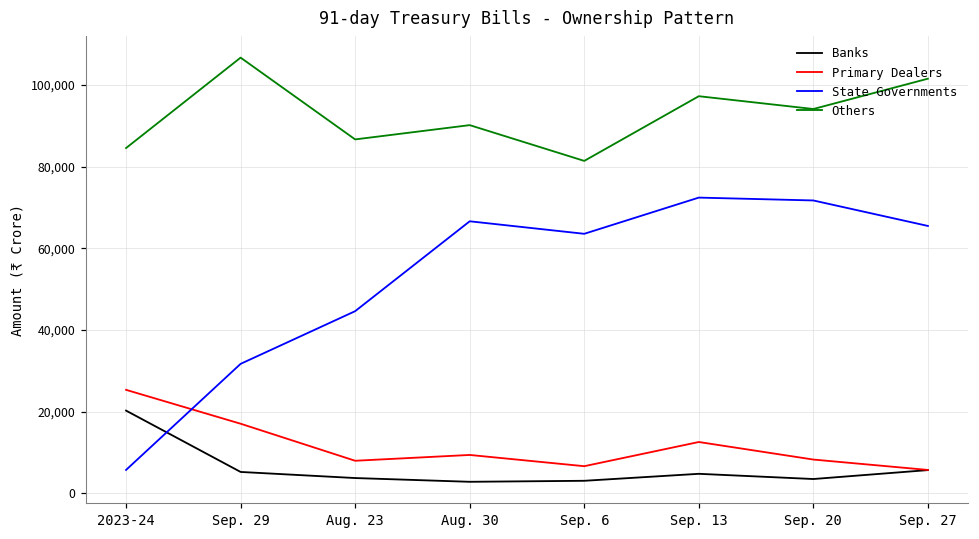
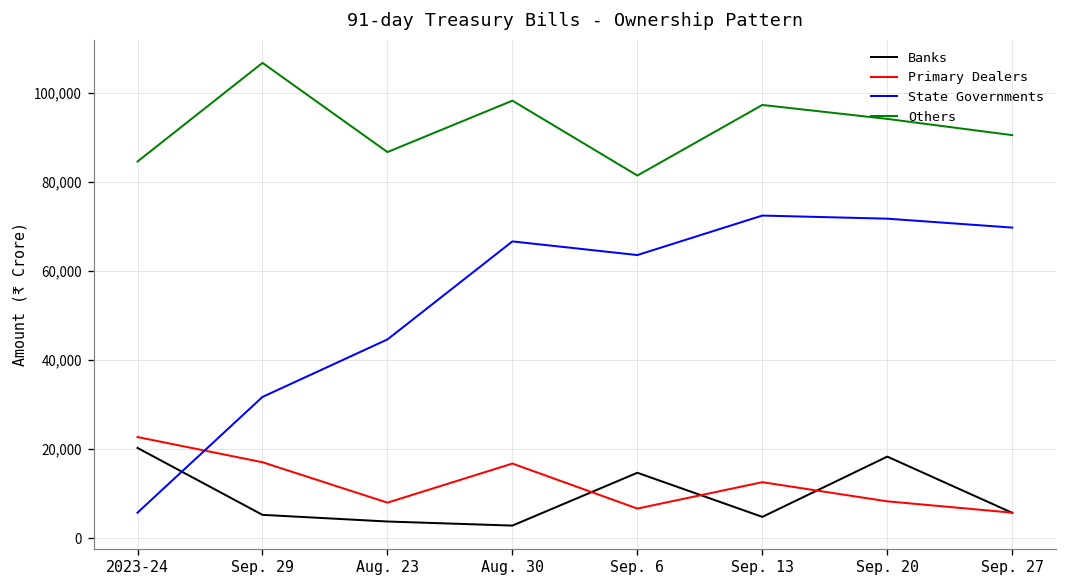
Primary Dealers, 2023-24: 25,000 -> 23,000
Primary Dealers, Aug. 30: 9,000 -> 17,000
Others, Aug. 30: 90,000 -> 98,000
Banks, Sep. 6: 3,000 -> 15,000
Banks, Sep. 20: 3,000 -> 18,000
State Governments, Sep. 27: 65,000 -> 70,000
Others, Sep. 27: 102,000 -> 90,000
